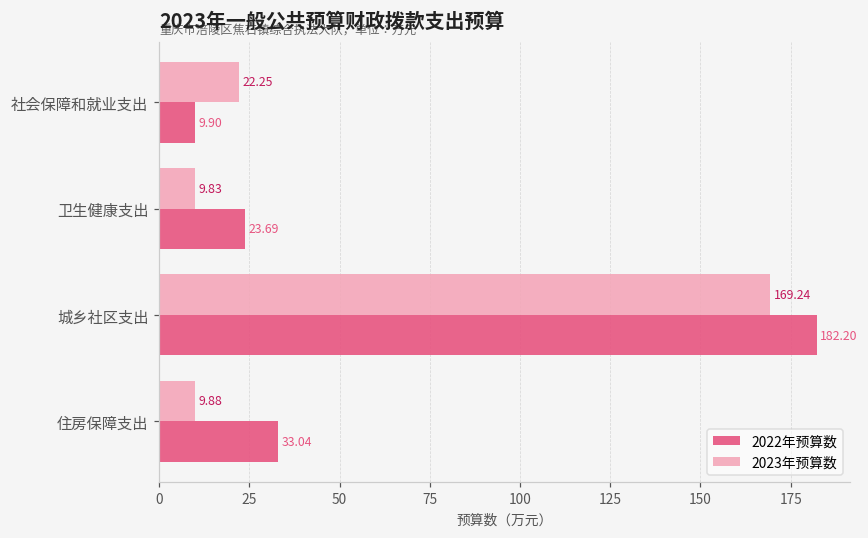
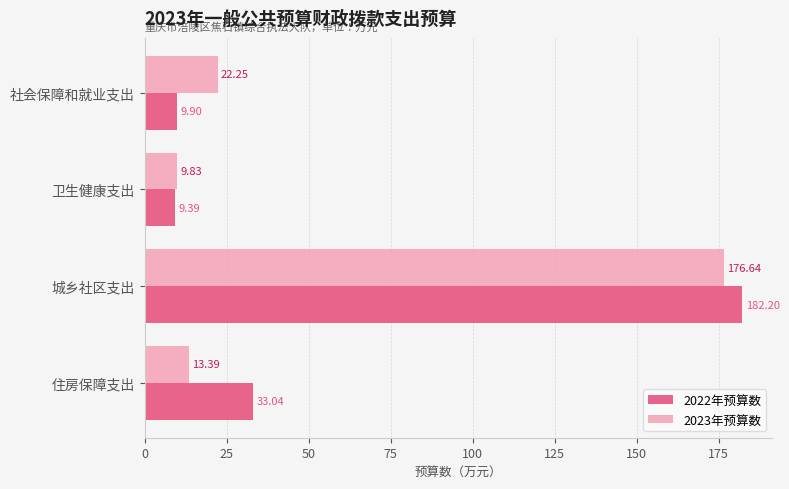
2022年预算数, 卫生健康支出: 23.69 -> 9.39
2023年预算数, 城乡社区支出: 169.24 -> 176.64
2023年预算数, 住房保障支出: 9.88 -> 13.39
